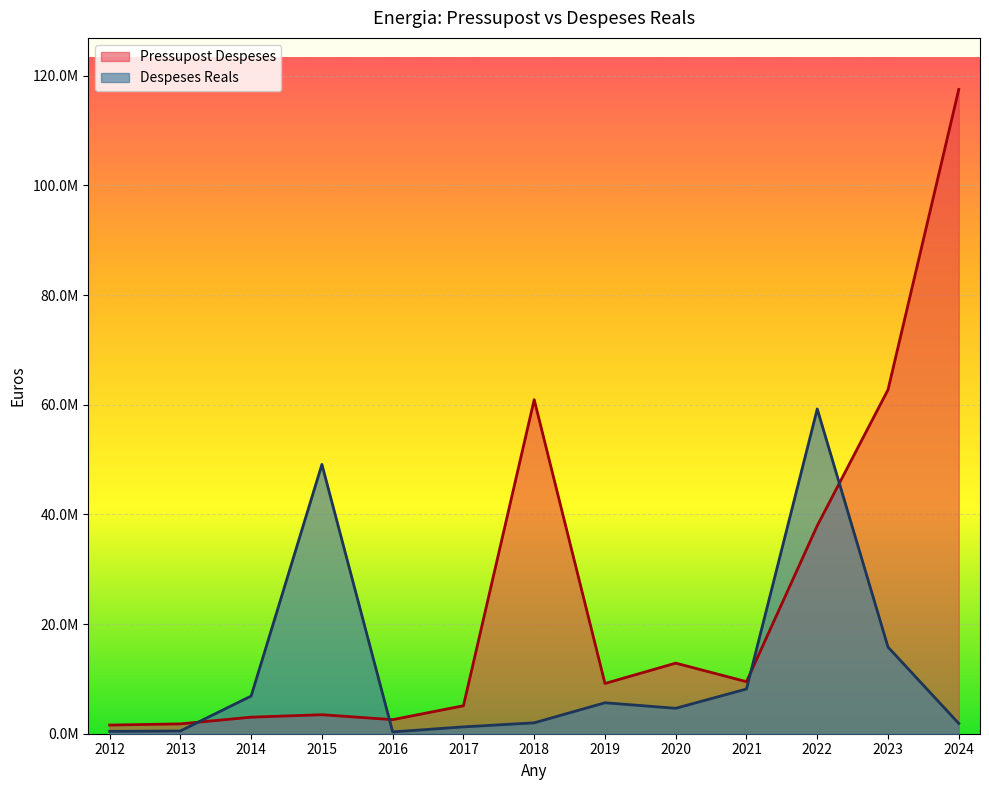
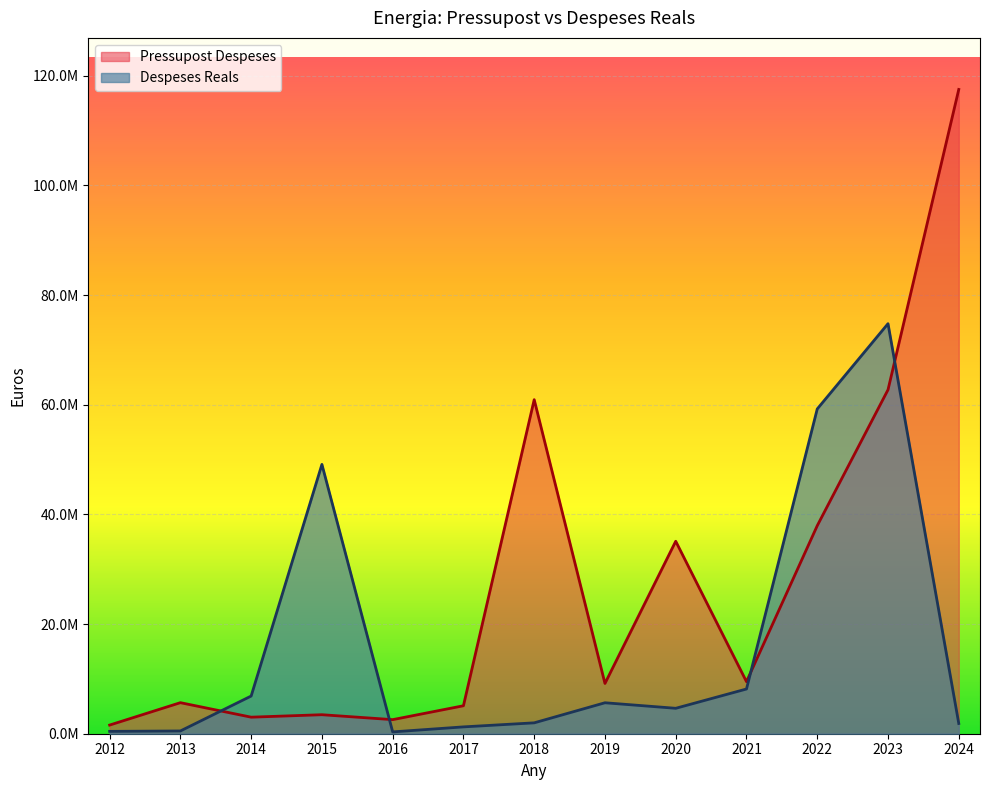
Pressupost Despeses, 2013: 2000000 -> 6000000
Pressupost Despeses, 2020: 13000000 -> 35000000
Despeses Reals, 2023: 16000000 -> 75000000
